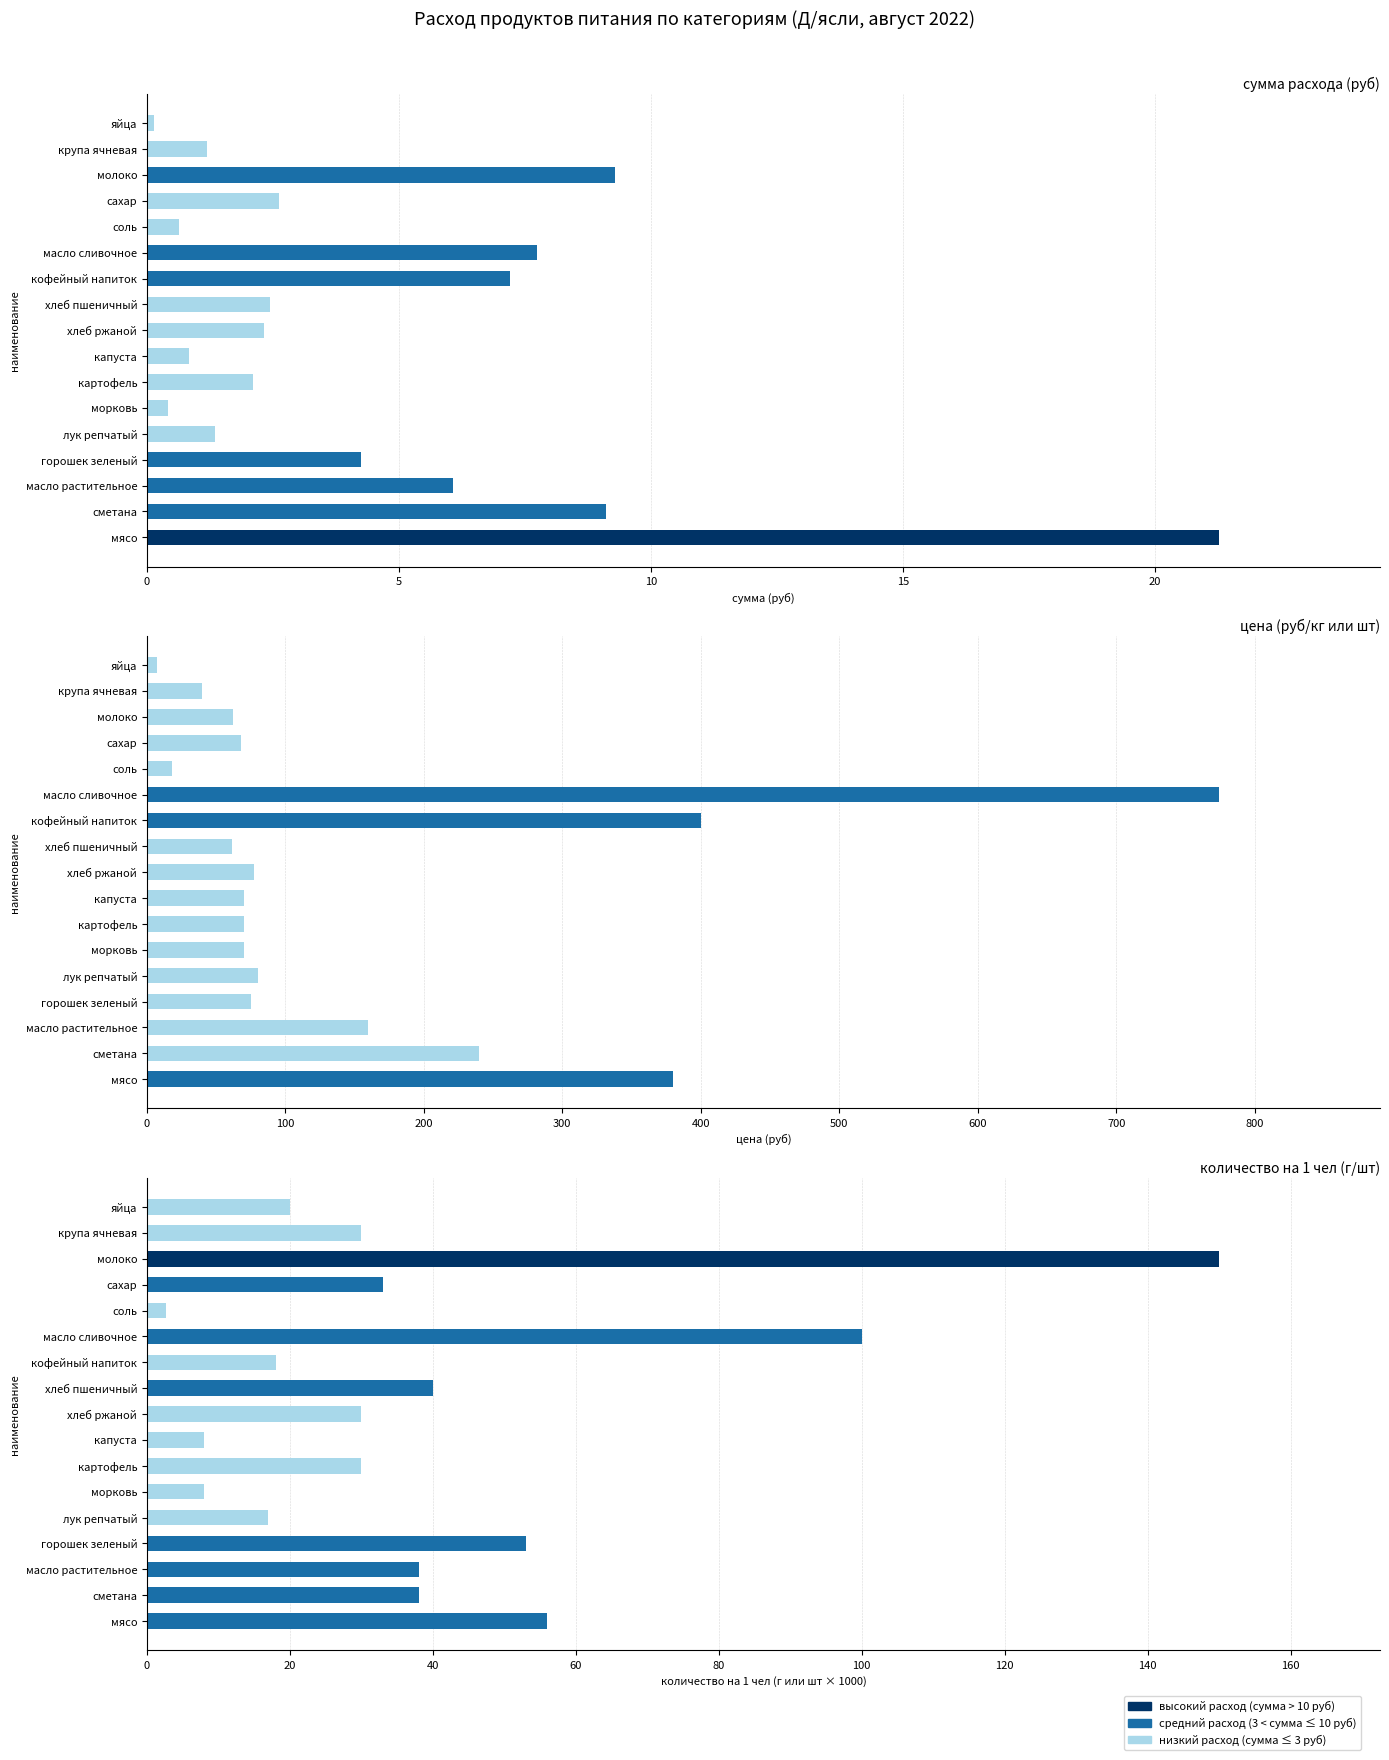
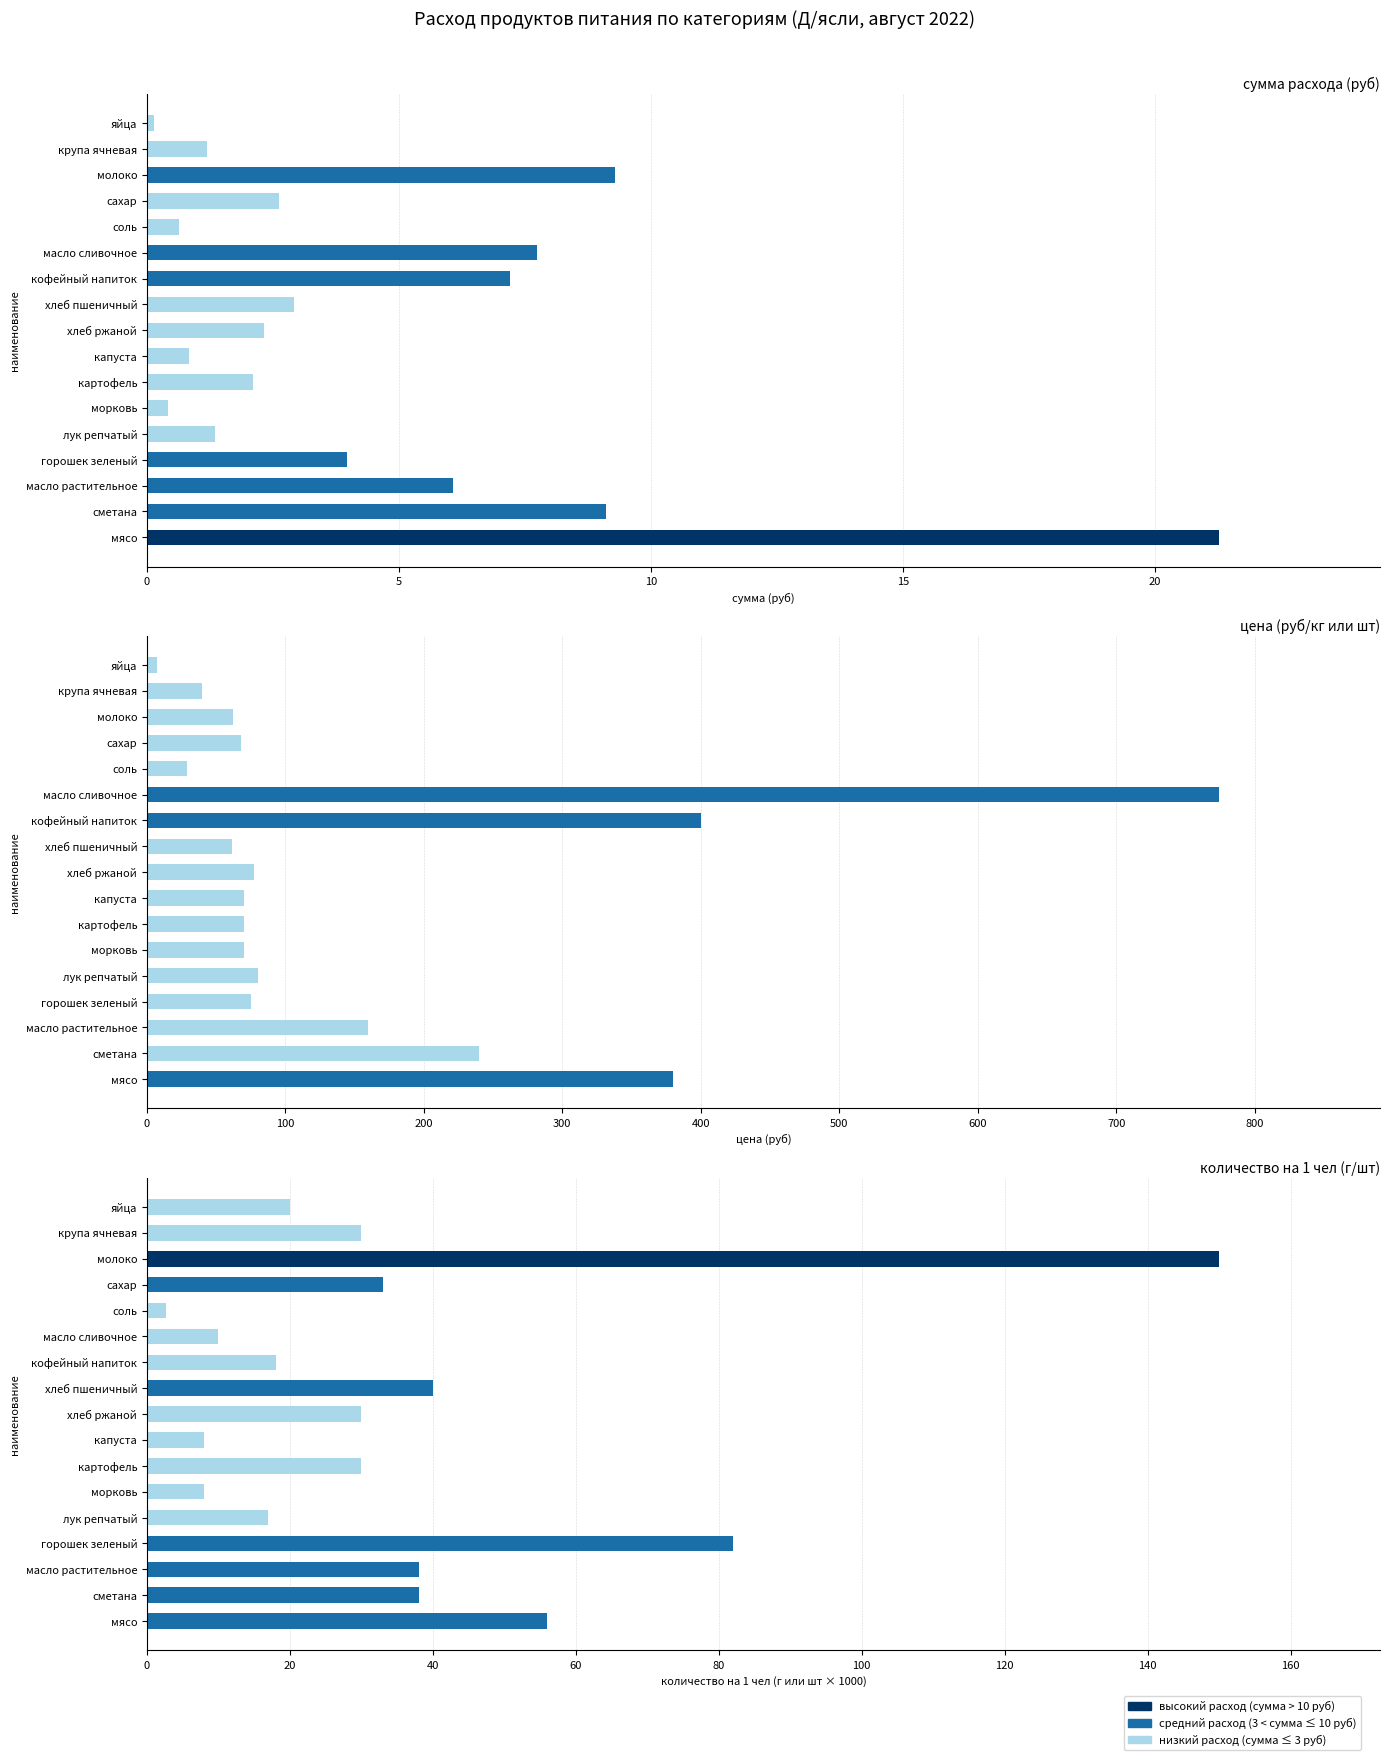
сумма расхода (руб), хлеб пшеничный: 2.4 -> 2.9
сумма расхода (руб), горошек зеленый: 4.2 -> 4.0
цена (руб/кг или шт), соль: 18 -> 29
количество на 1 чел (г/шт), масло сливочное: 100 -> 10
количество на 1 чел (г/шт), горошек зеленый: 53 -> 82
